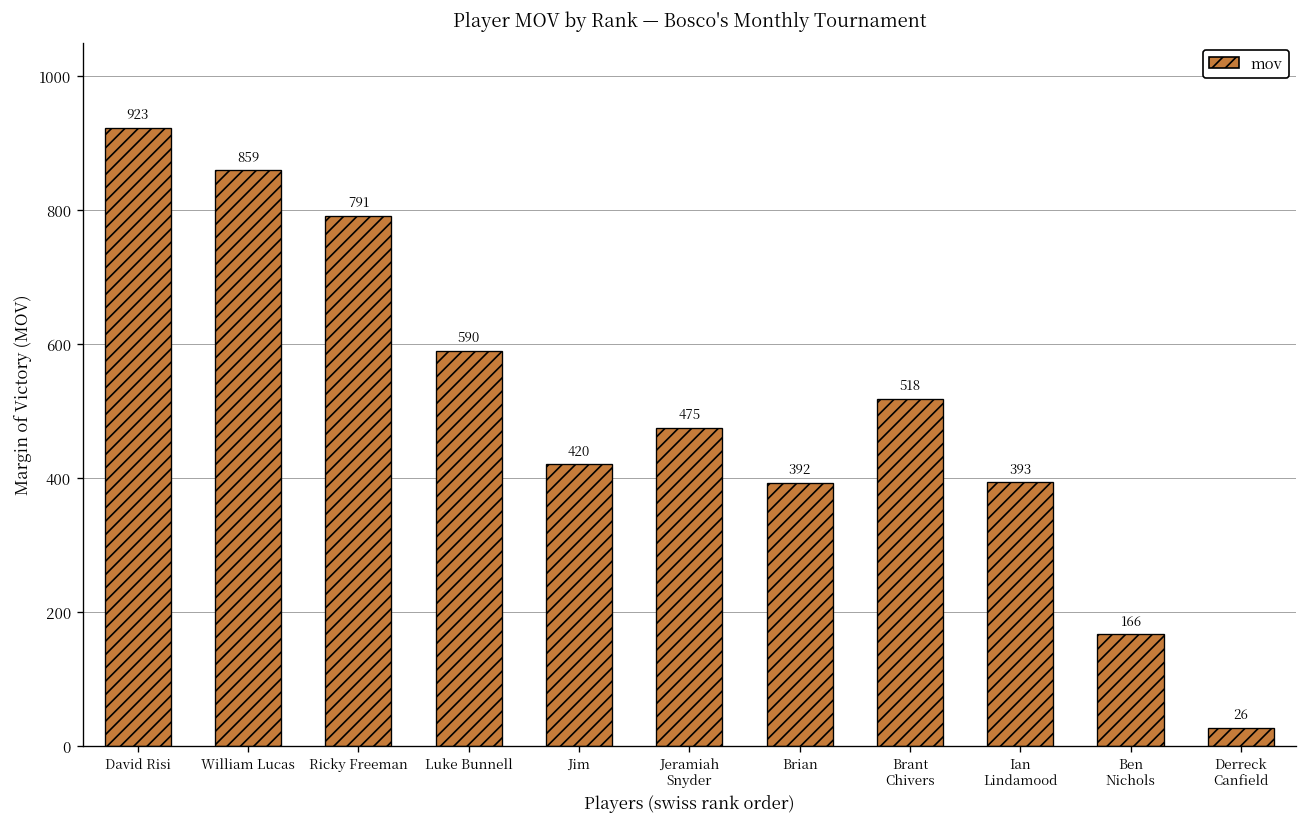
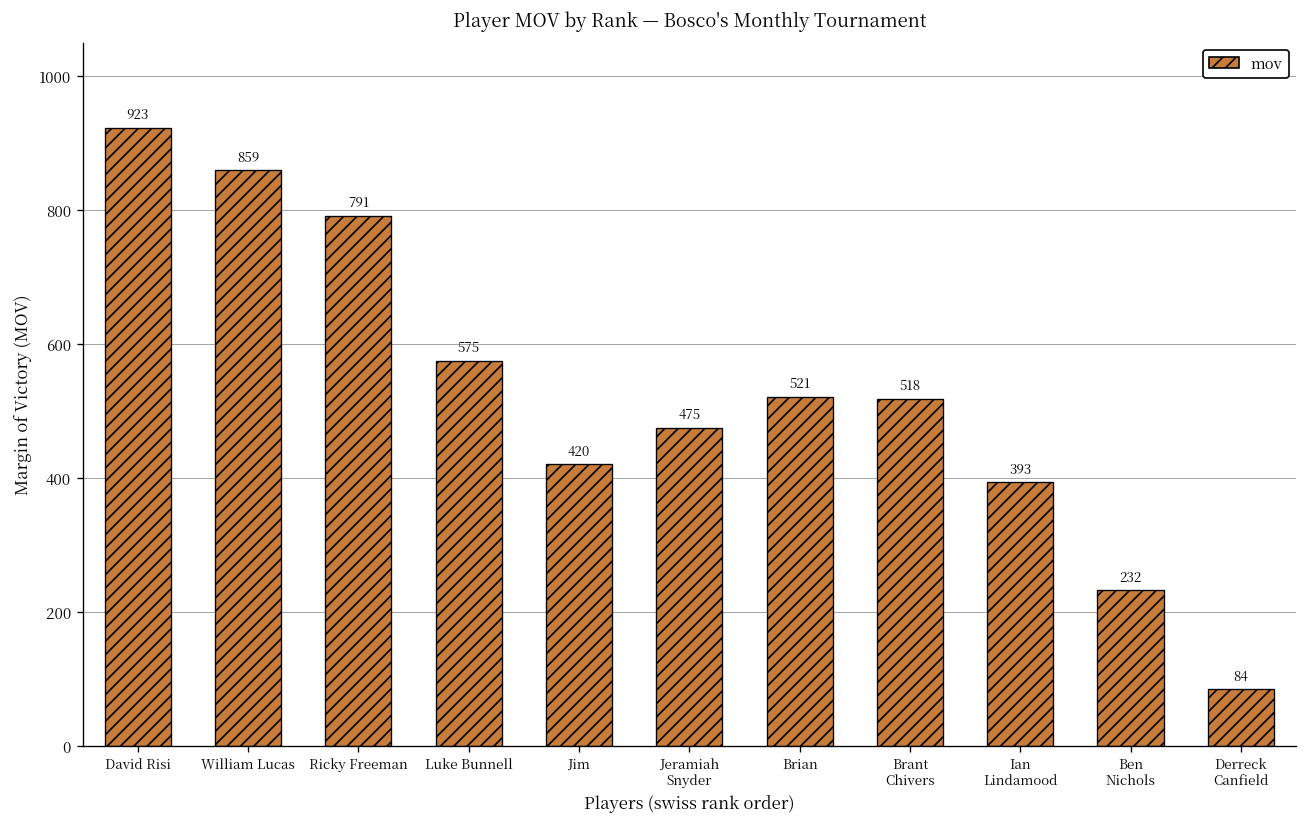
Luke Bunnell: 590 -> 575
Brian: 392 -> 521
Ben Nichols: 166 -> 232
Derreck Canfield: 26 -> 84
